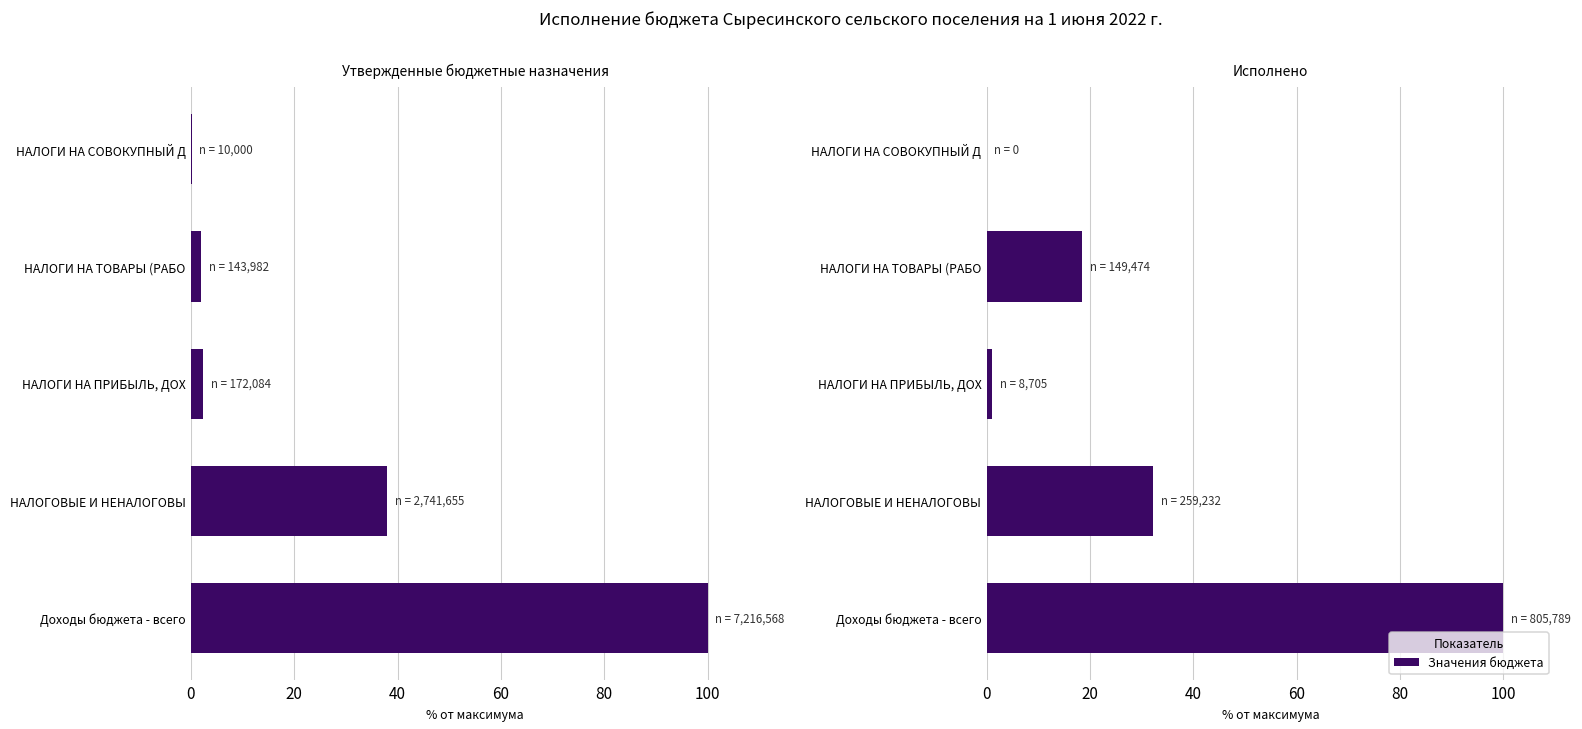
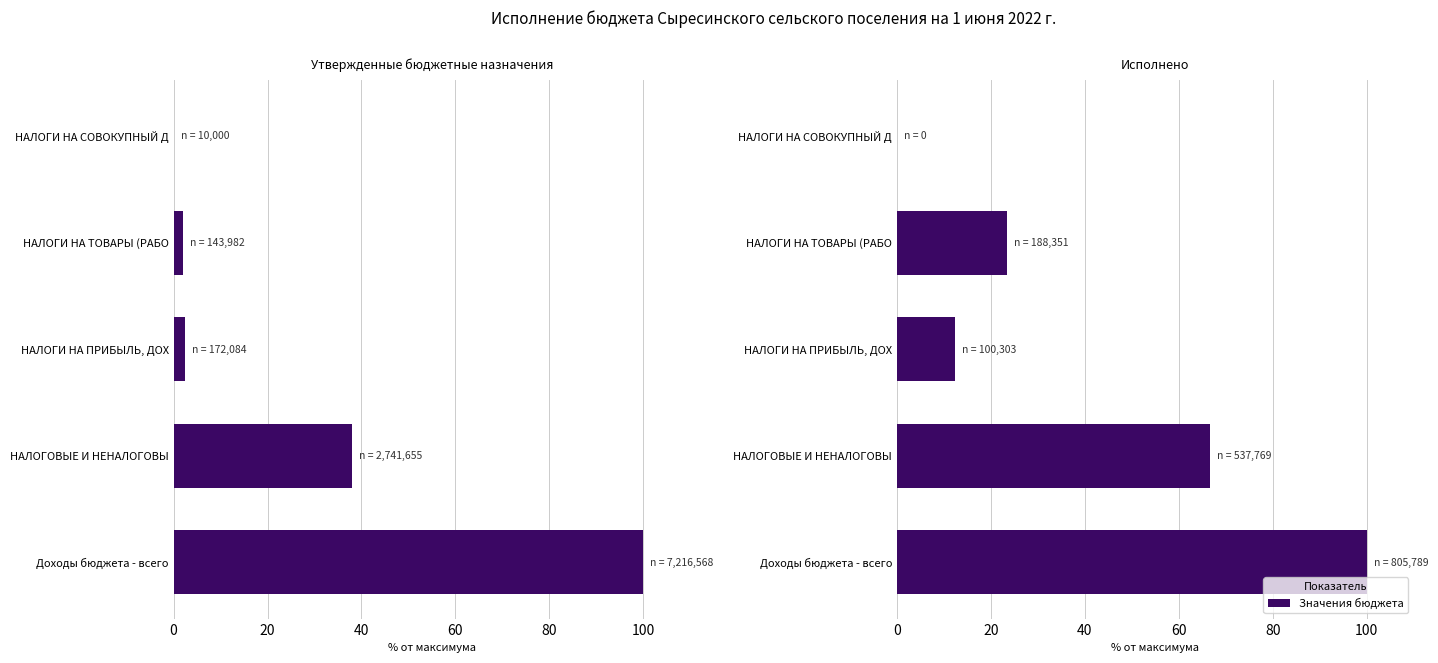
Исполнено, НАЛОГИ НА ТОВАРЫ (РАБО: 149,474 -> 188,351
Исполнено, НАЛОГИ НА ПРИБЫЛЬ, ДОХ: 8,705 -> 100,303
Исполнено, НАЛОГОВЫЕ И НЕНАЛОГОВЫ: 259,232 -> 537,769
